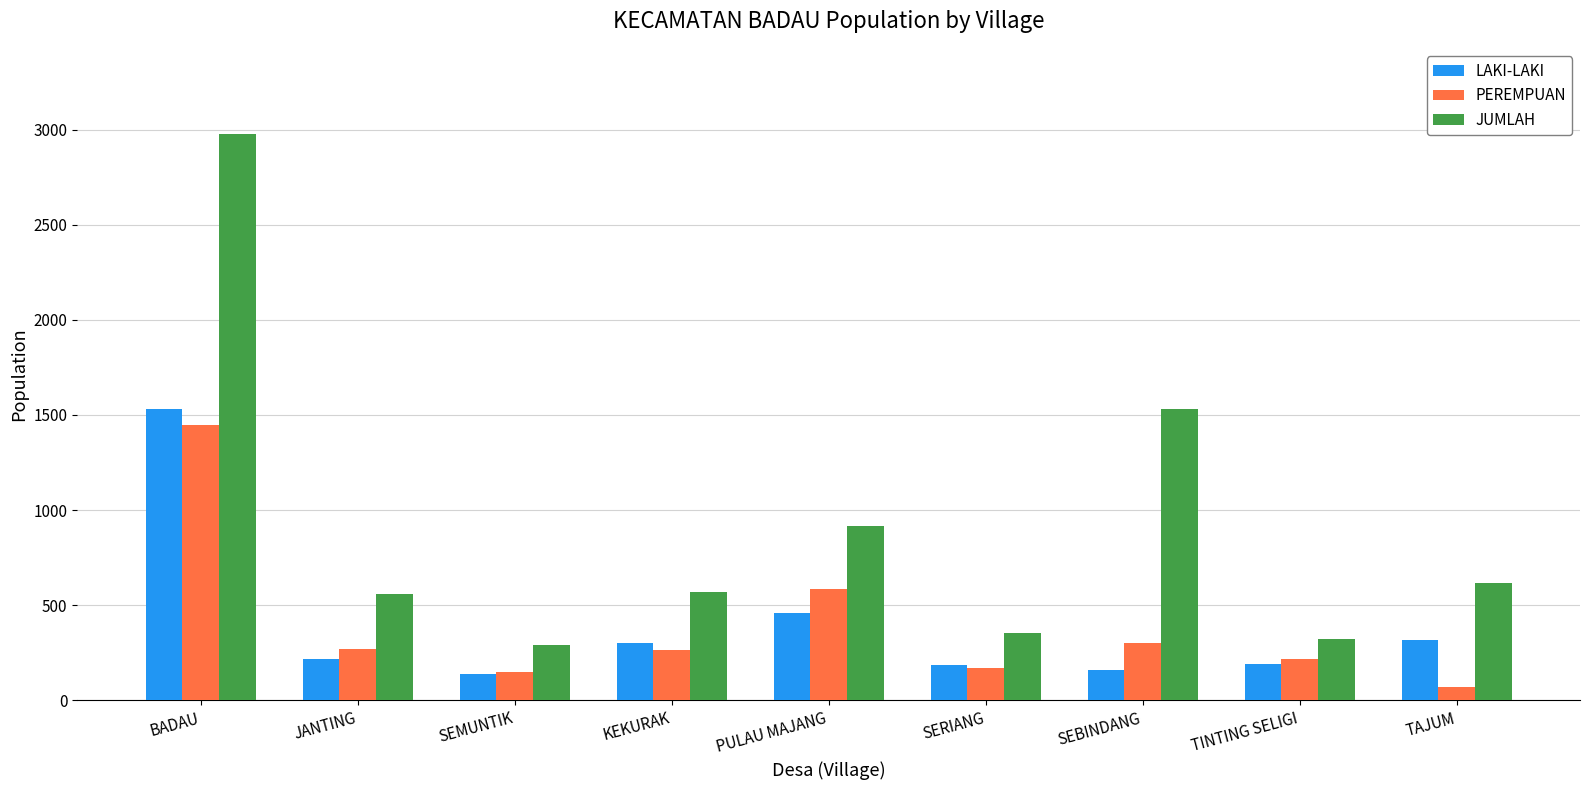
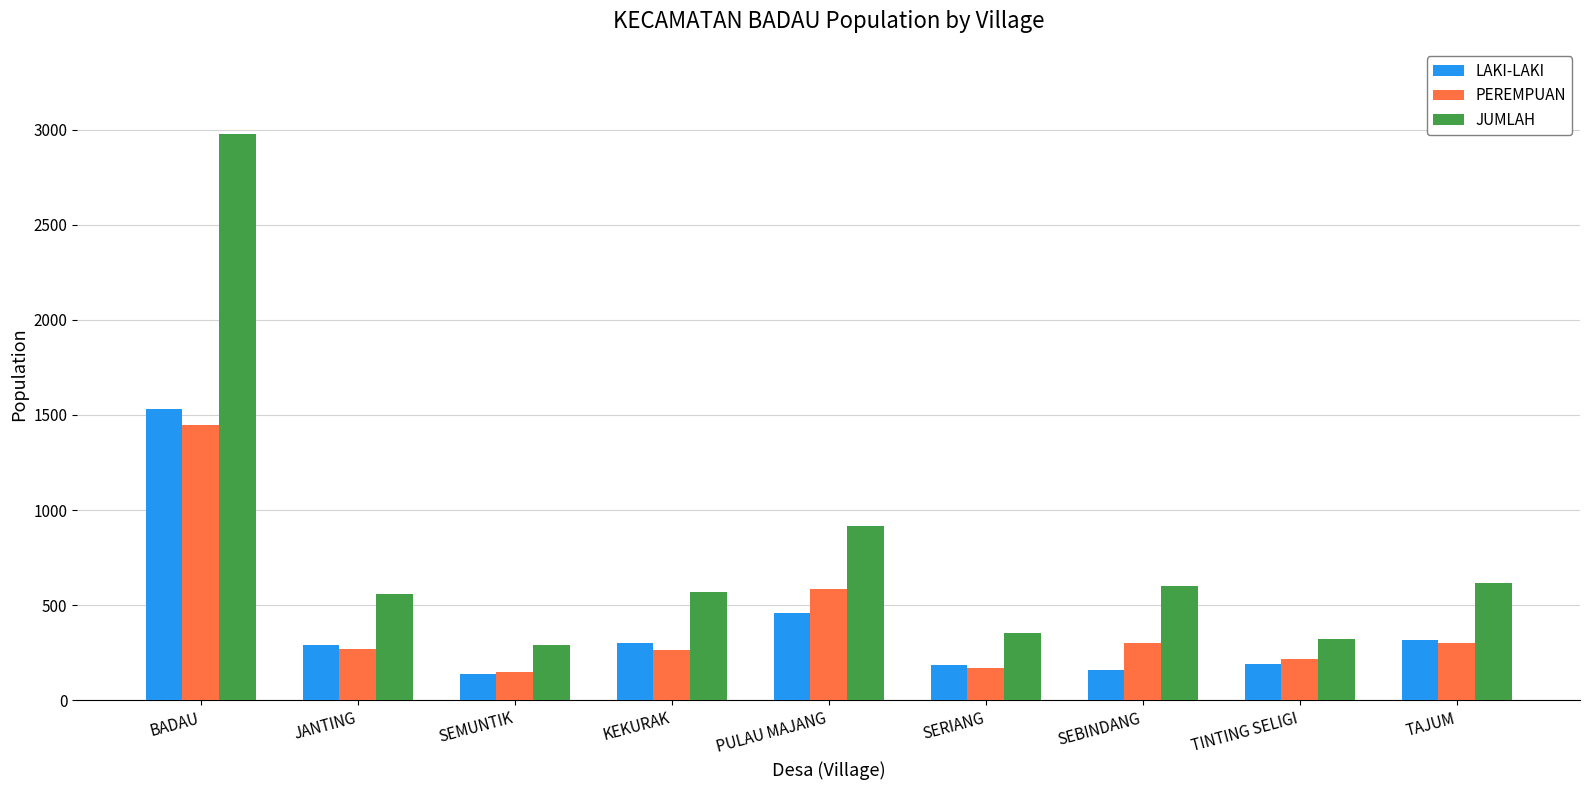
LAKI-LAKI, JANTING: 220 -> 290
JUMLAH, SEBINDANG: 1530 -> 600
PEREMPUAN, TAJUM: 70 -> 300
